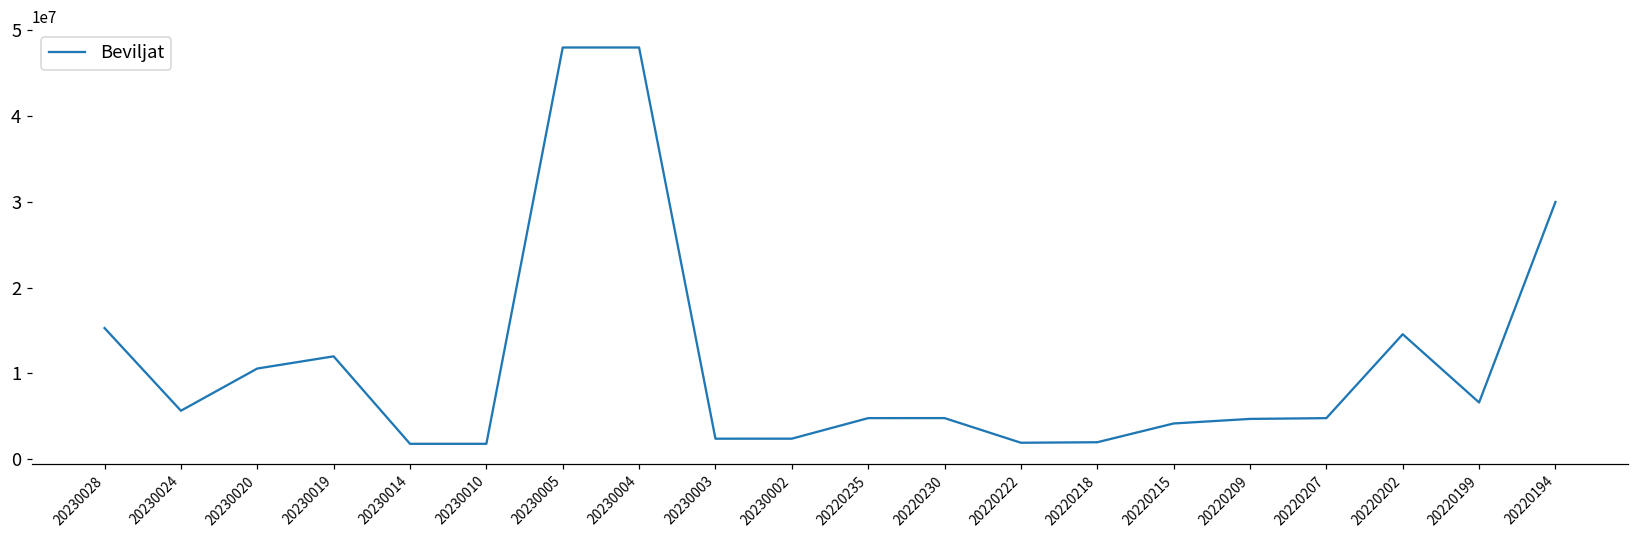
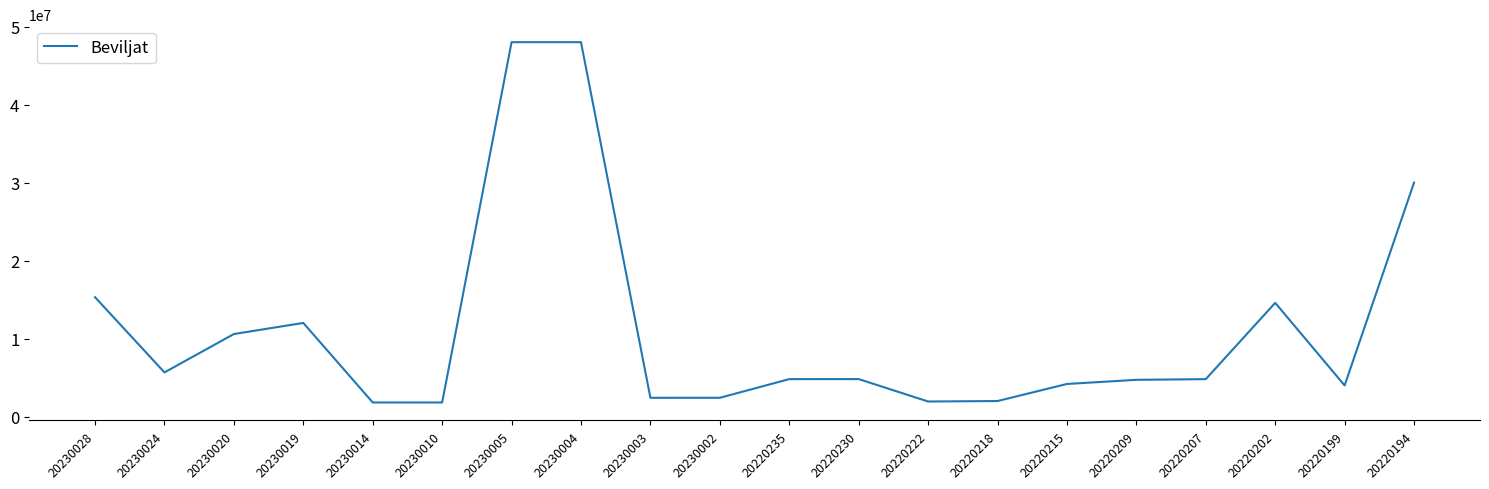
20220199: 7000000 -> 4000000
